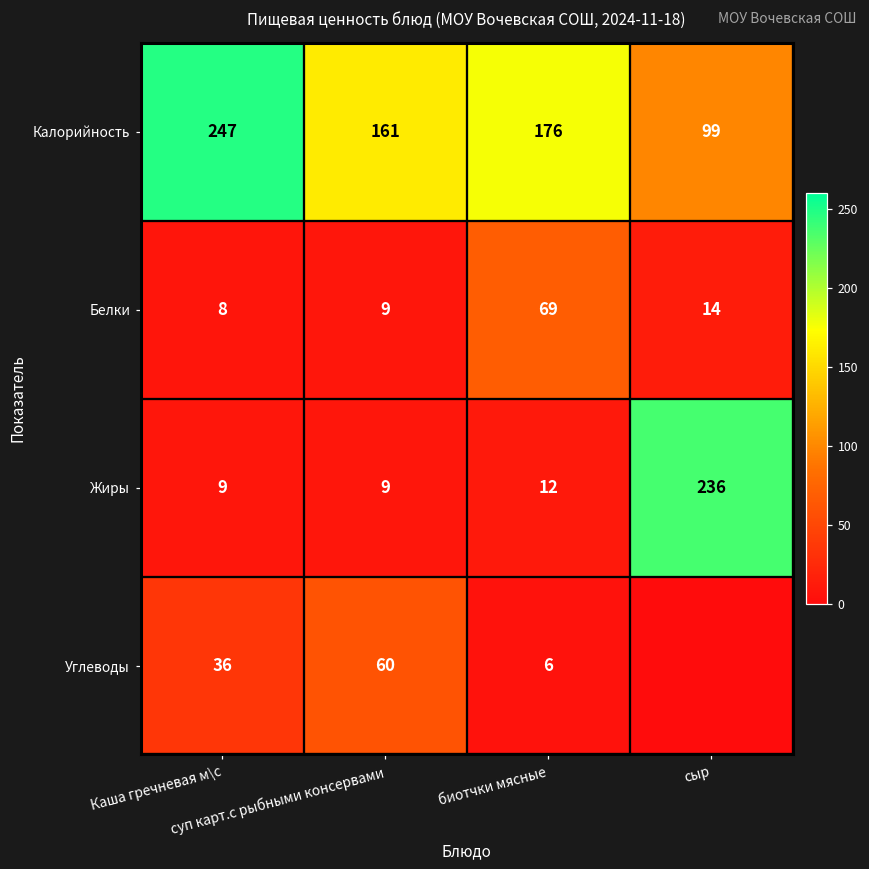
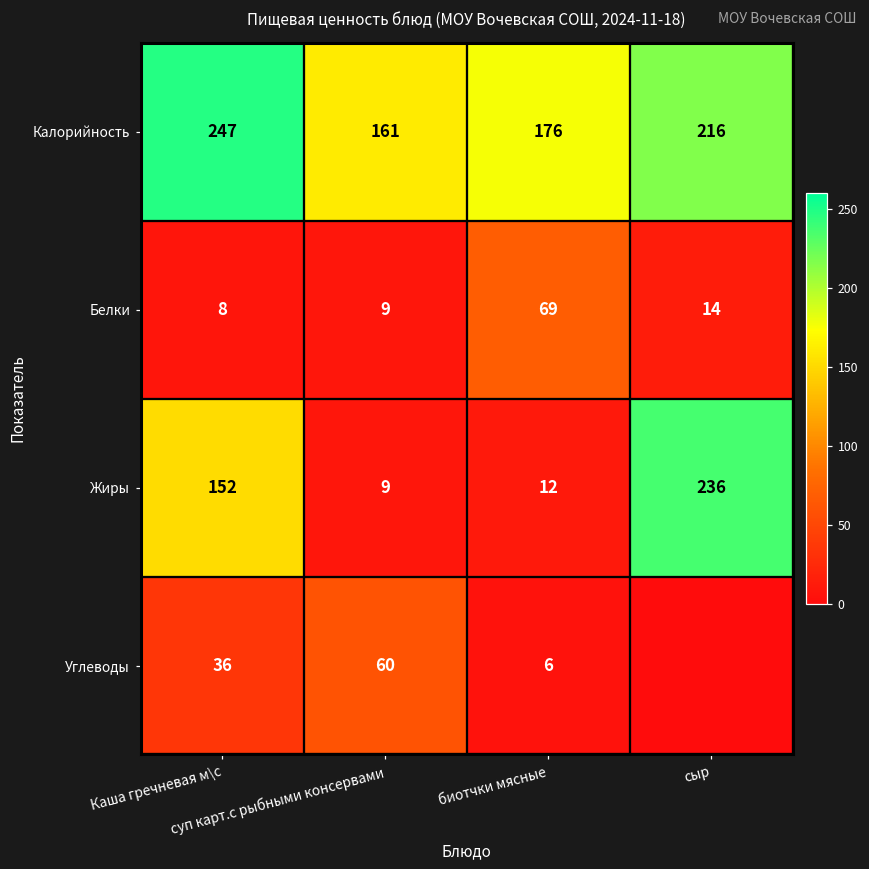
Калорийность, сыр: 99 -> 216
Жиры, Каша гречневая м\с: 9 -> 152
